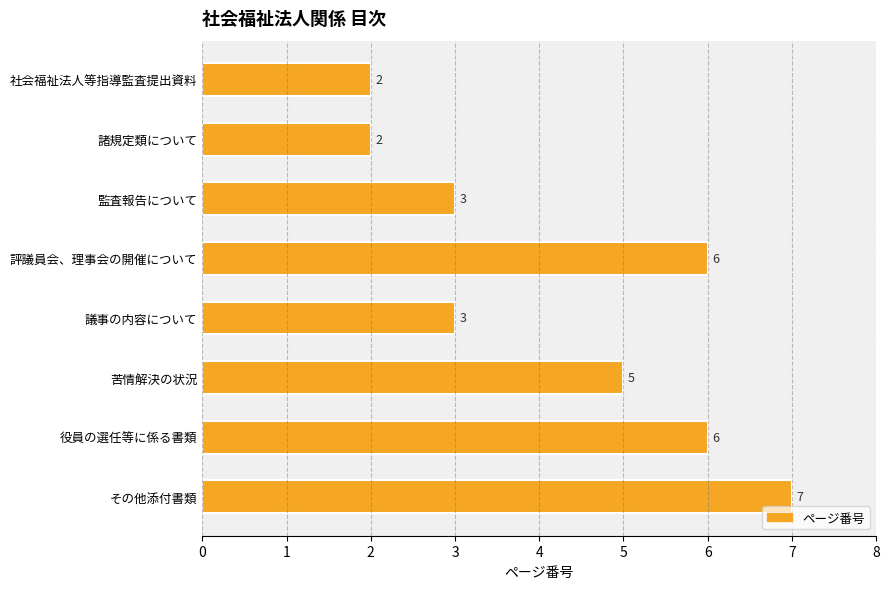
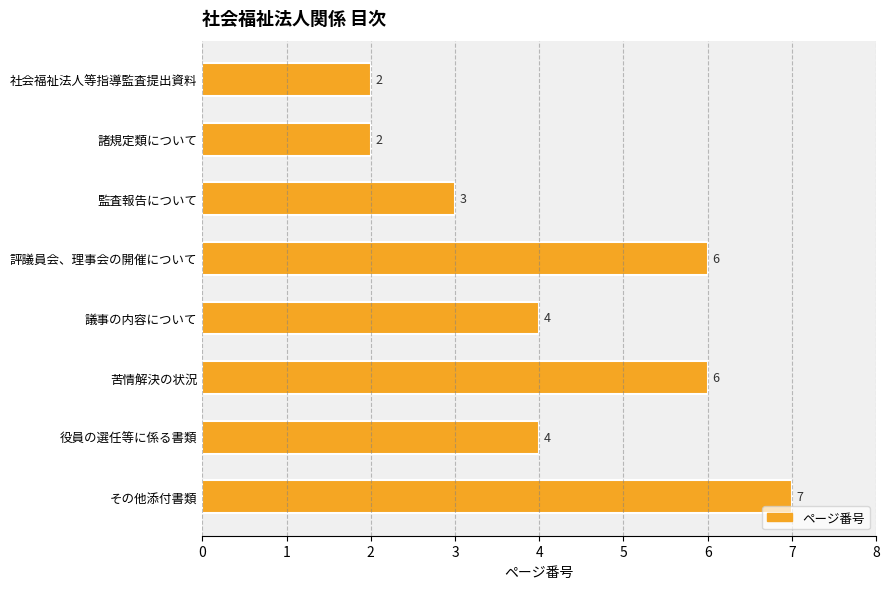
議事の内容について: 3 -> 4
苦情解決の状況: 5 -> 6
役員の選任等に係る書類: 6 -> 4
